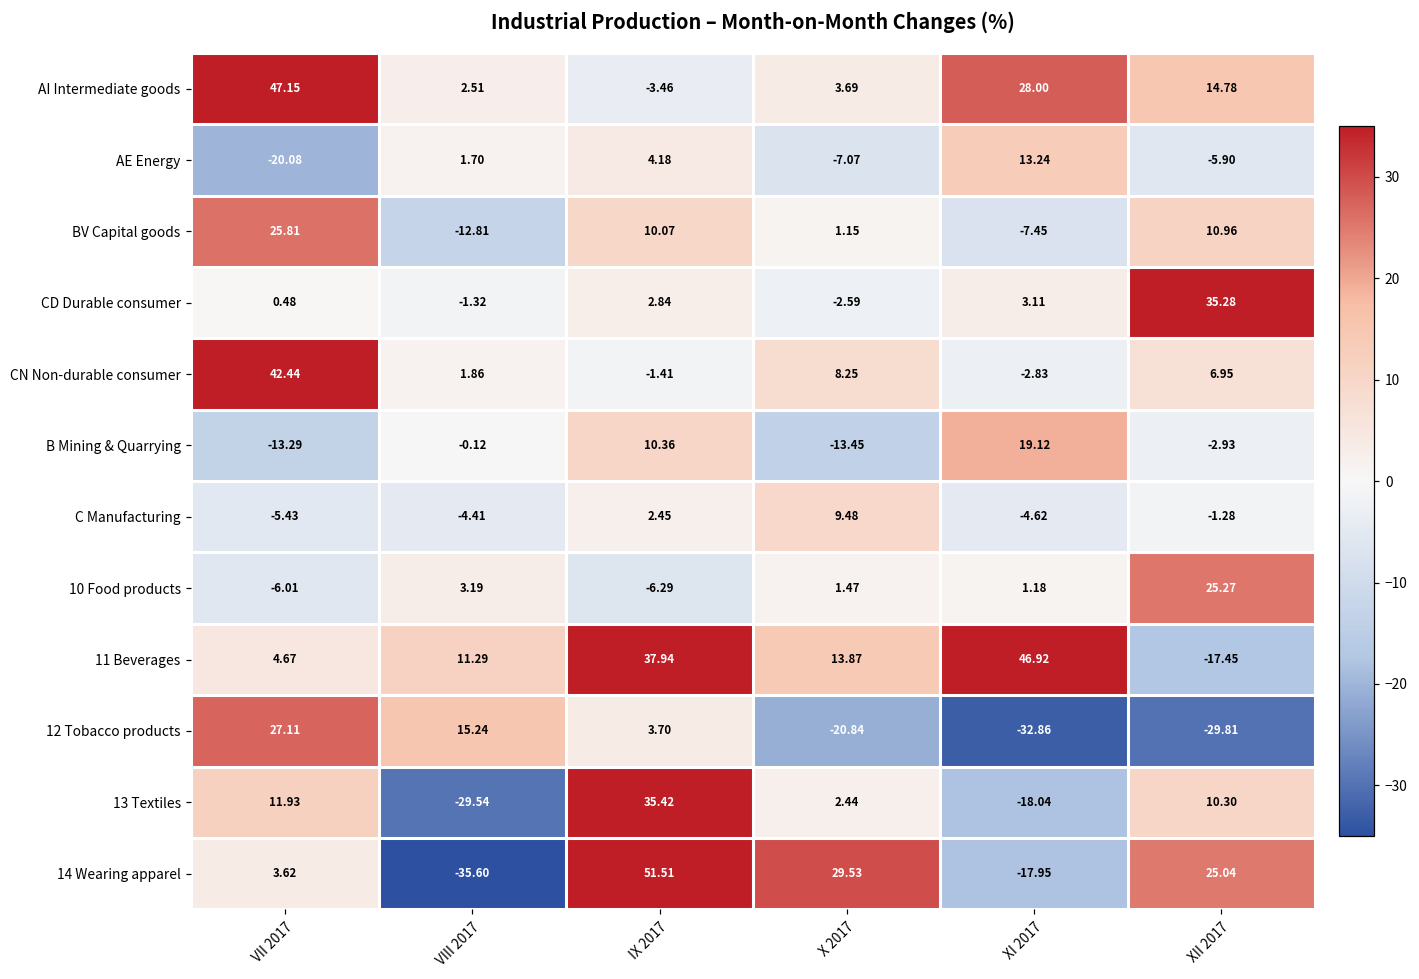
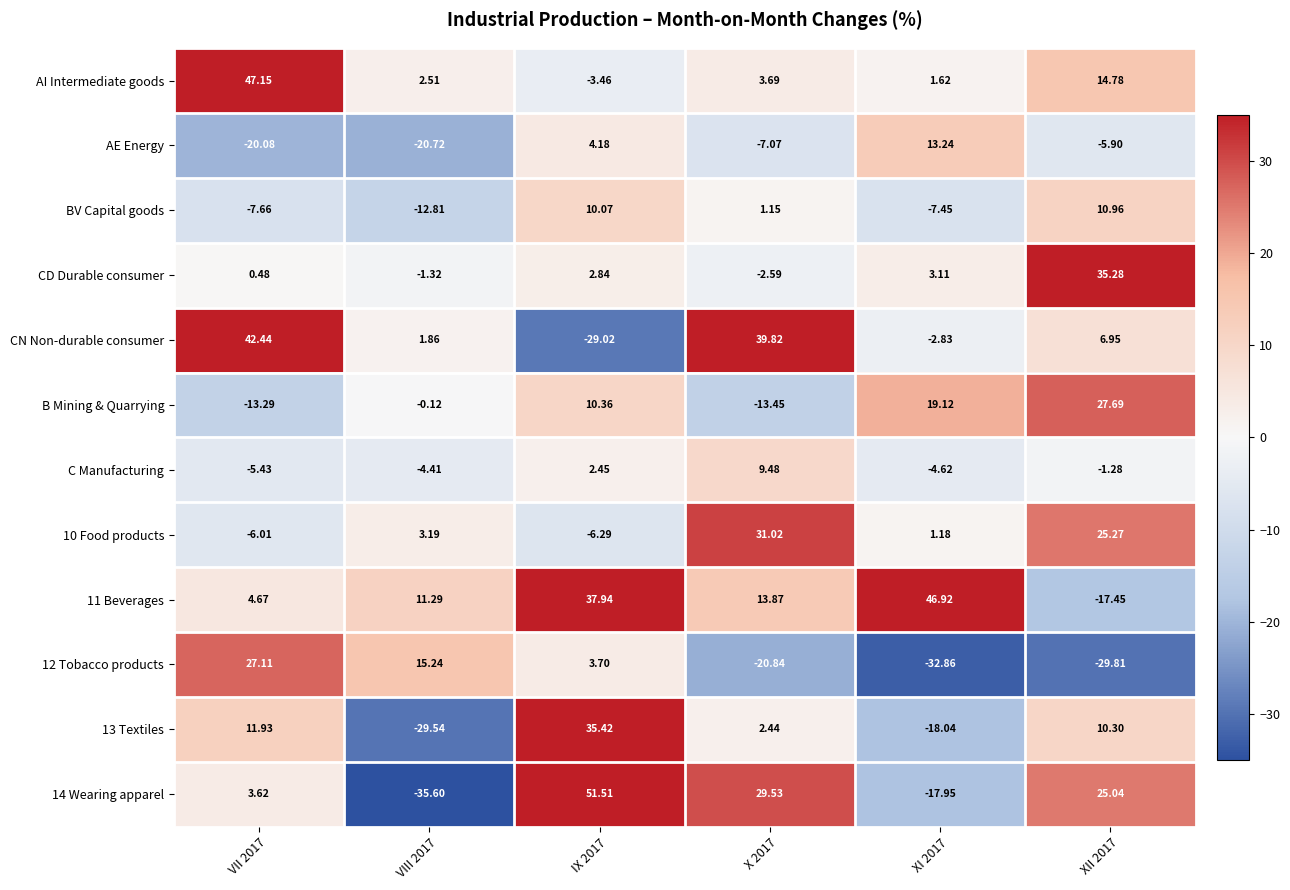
AI Intermediate goods, XI 2017: 28.00 -> 1.62
AE Energy, VIII 2017: 1.70 -> -20.72
BV Capital goods, VII 2017: 25.81 -> -7.66
CN Non-durable consumer, IX 2017: -1.41 -> -29.02
CN Non-durable consumer, X 2017: 8.25 -> 39.82
B Mining & Quarrying, XII 2017: -2.93 -> 27.69
10 Food products, X 2017: 1.47 -> 31.02
